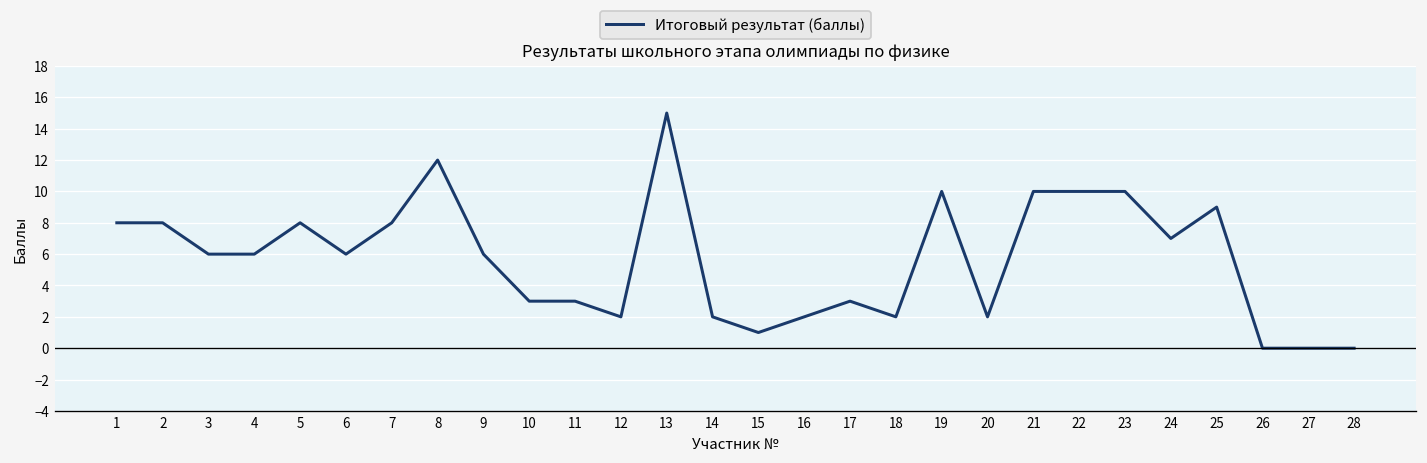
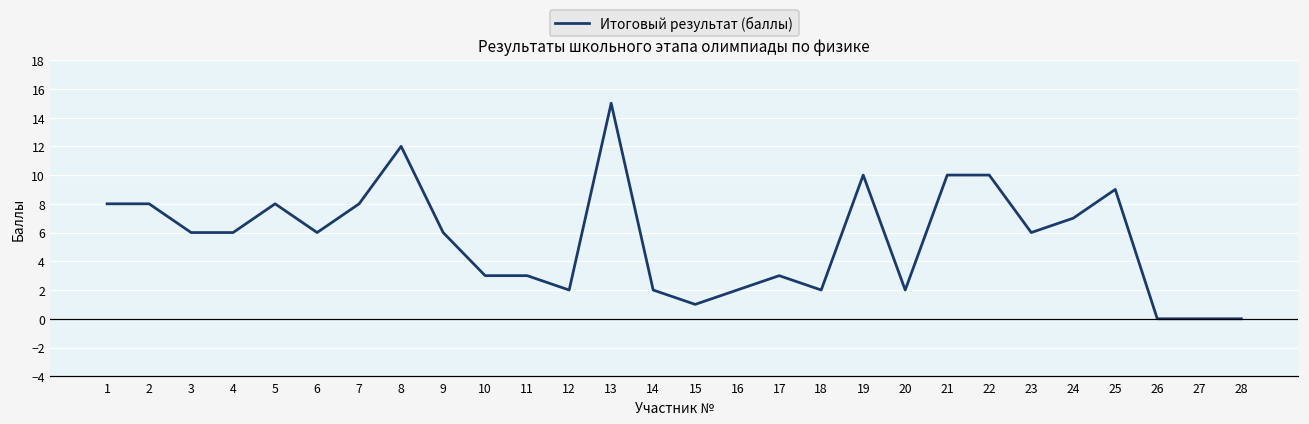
23: 10 -> 6
